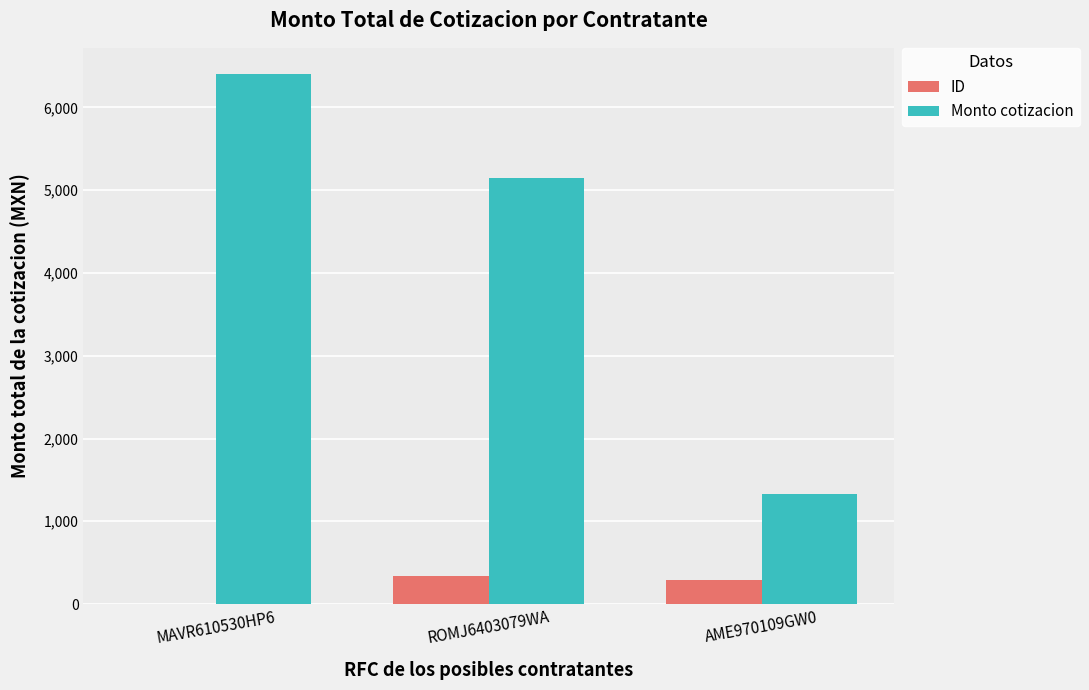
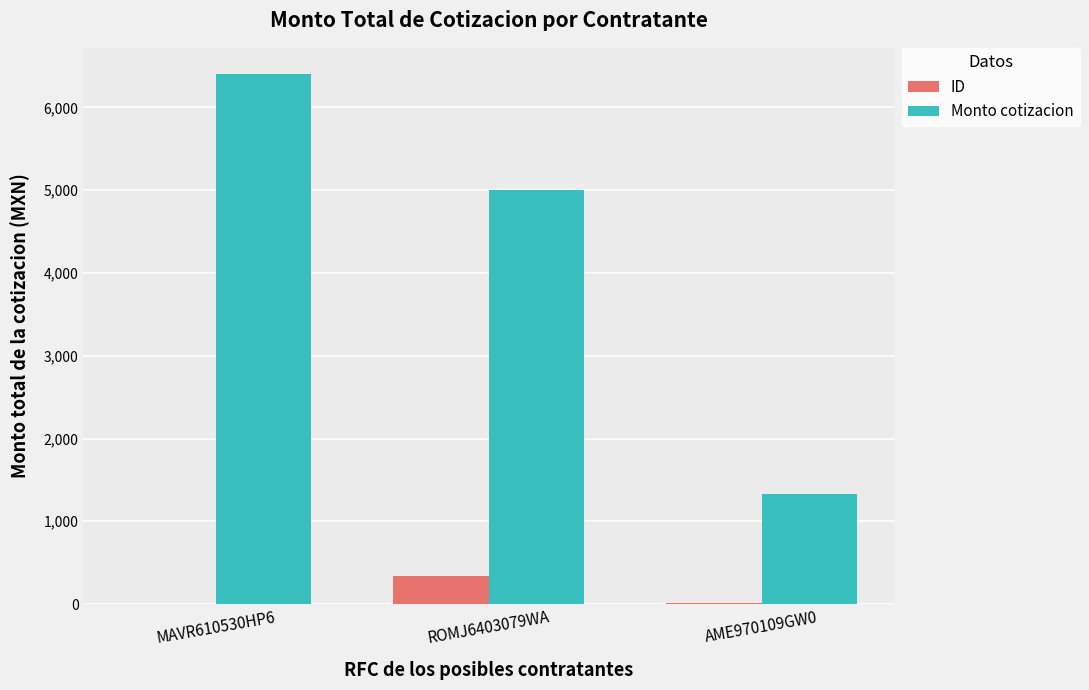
Monto cotizacion, ROMJ6403079WA: 5,100 -> 5,000
ID, AME970109GW0: 300 -> 0
